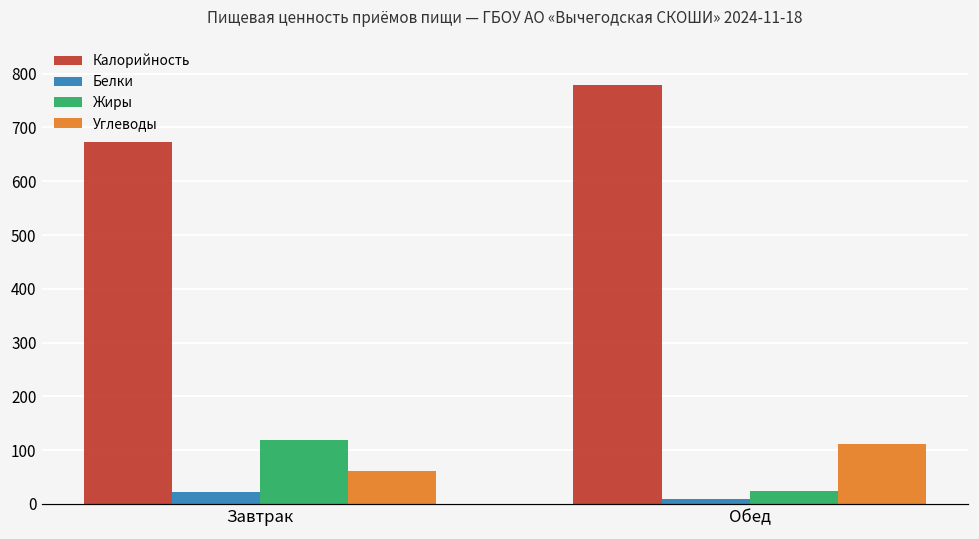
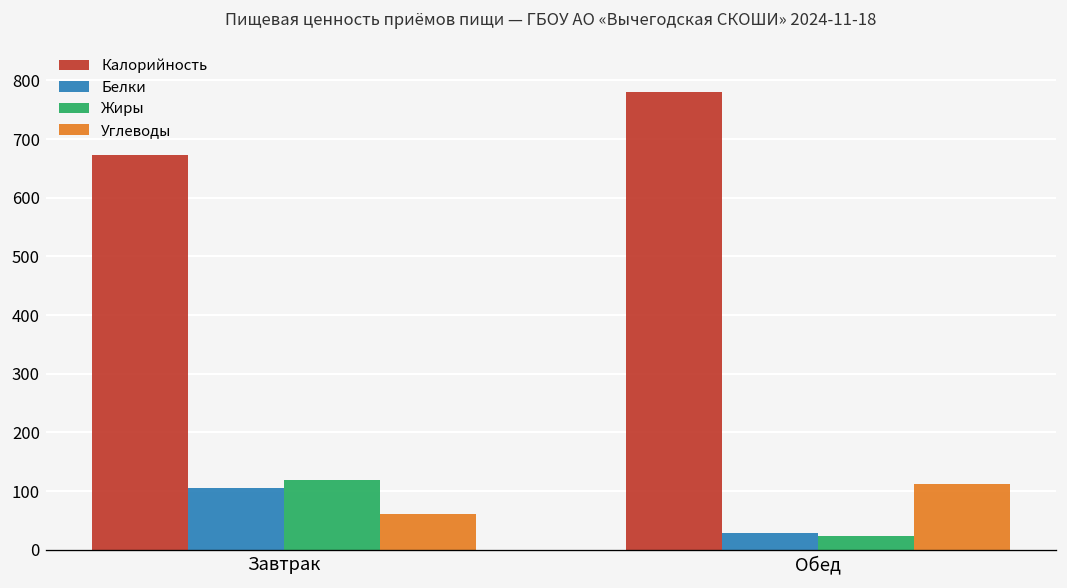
Белки, Завтрак: 20 -> 110
Белки, Обед: 10 -> 30
